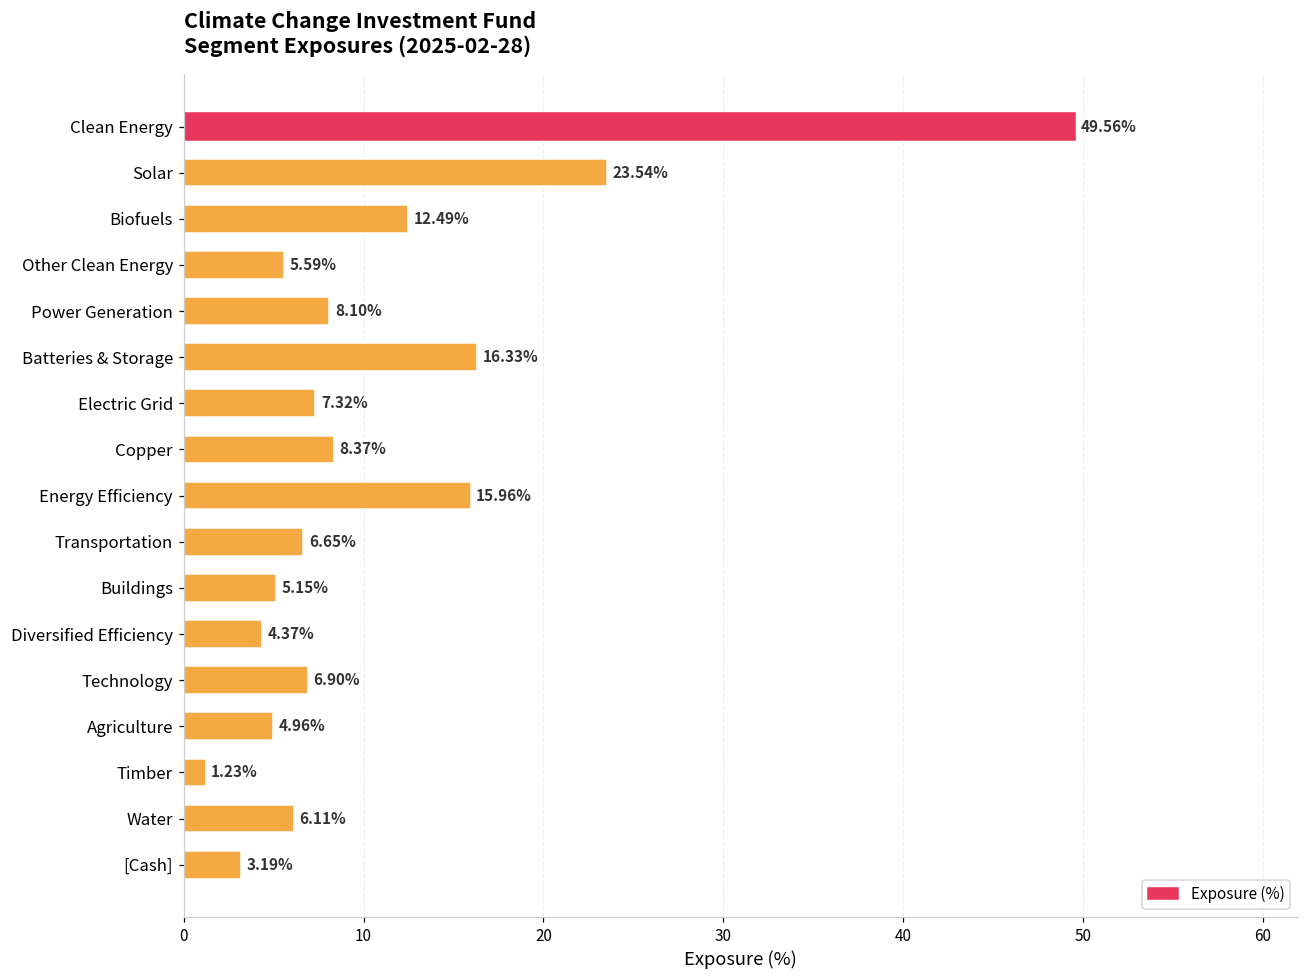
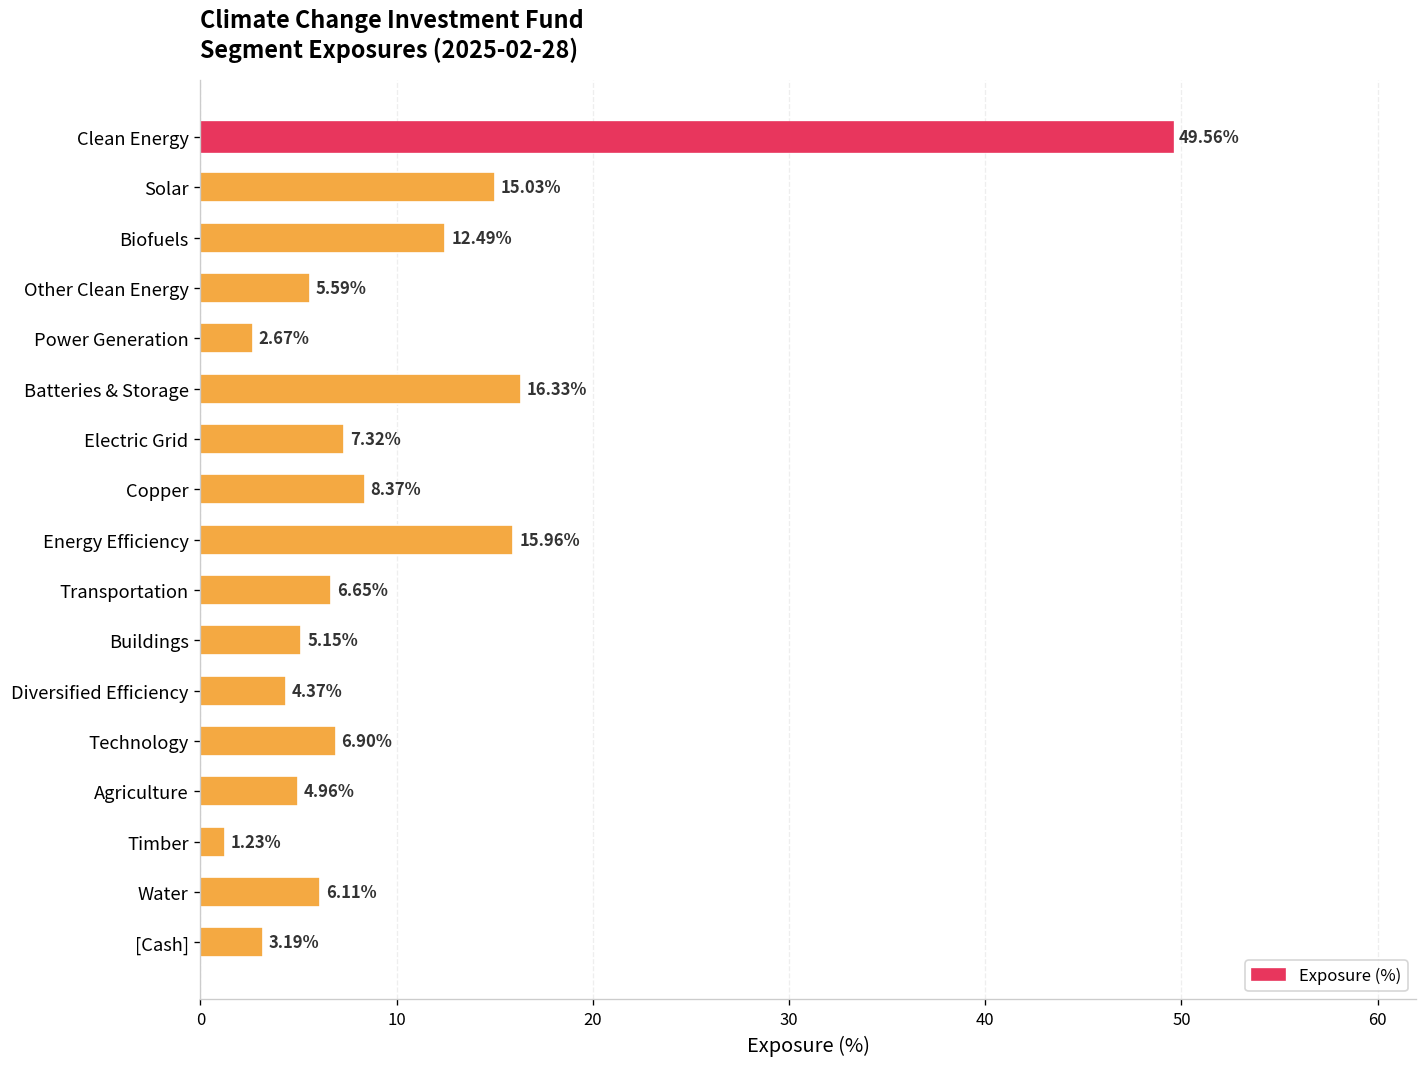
Solar: 23.54% -> 15.03%
Power Generation: 8.10% -> 2.67%
